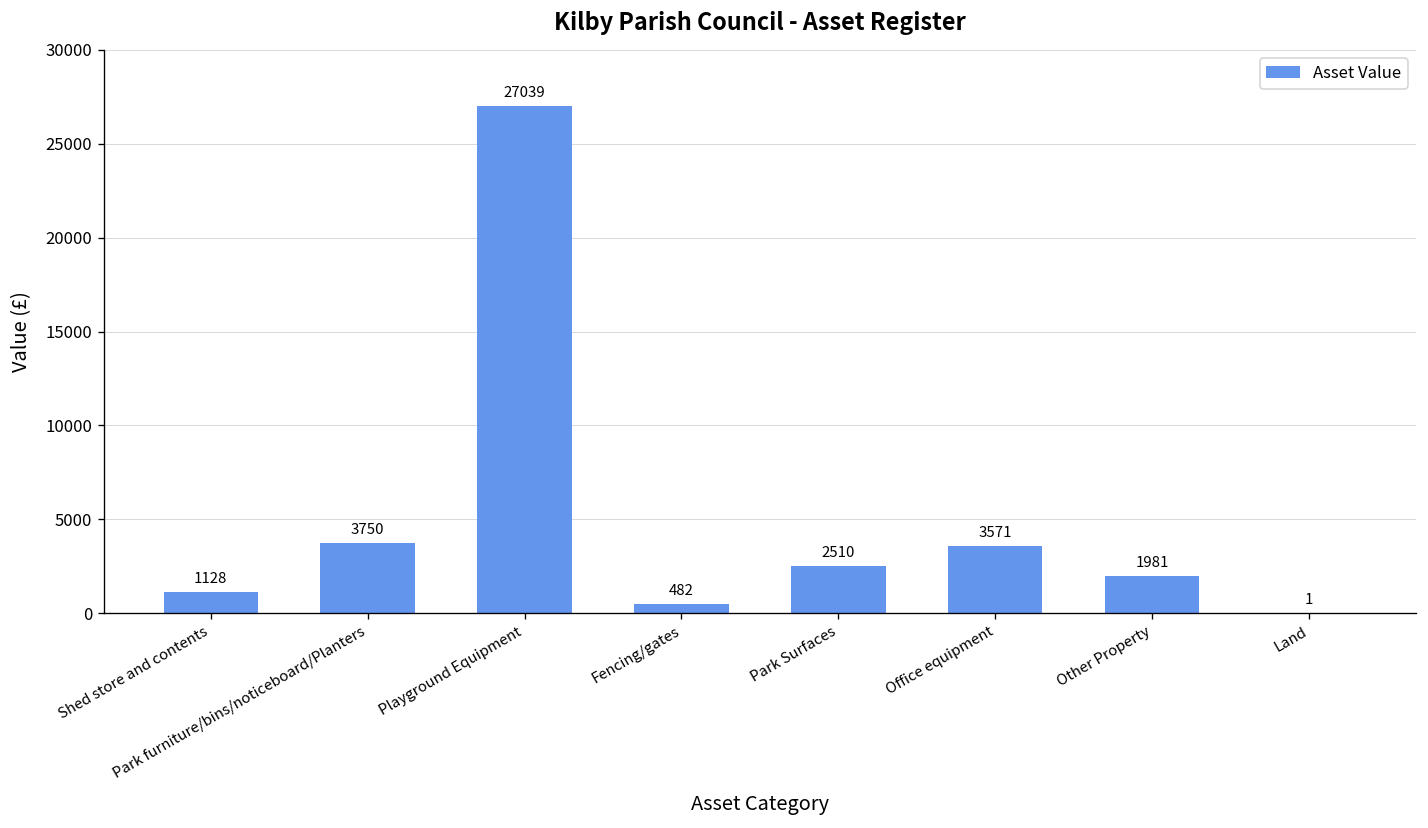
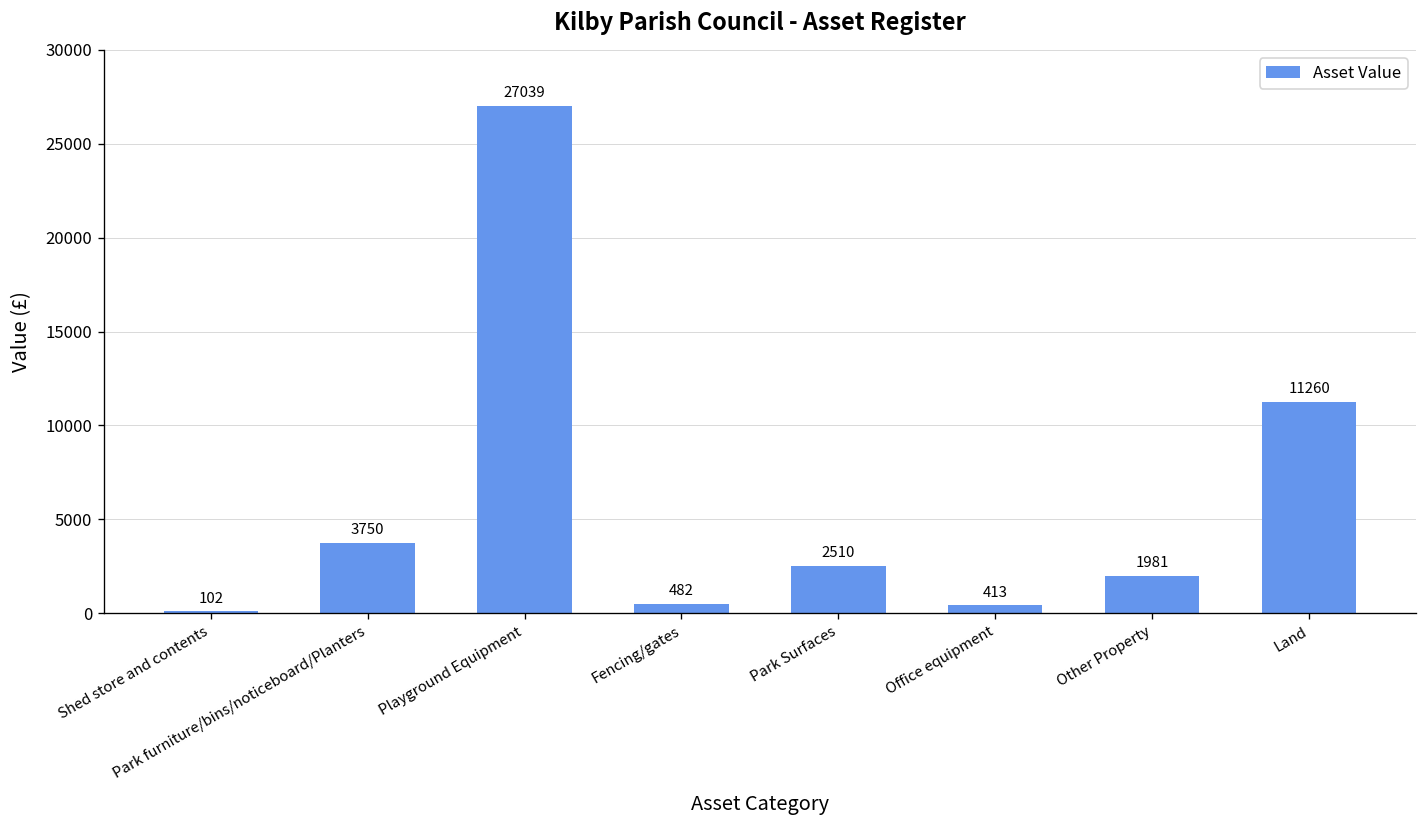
Shed store and contents: 1128 -> 102
Office equipment: 3571 -> 413
Land: 1 -> 11260
